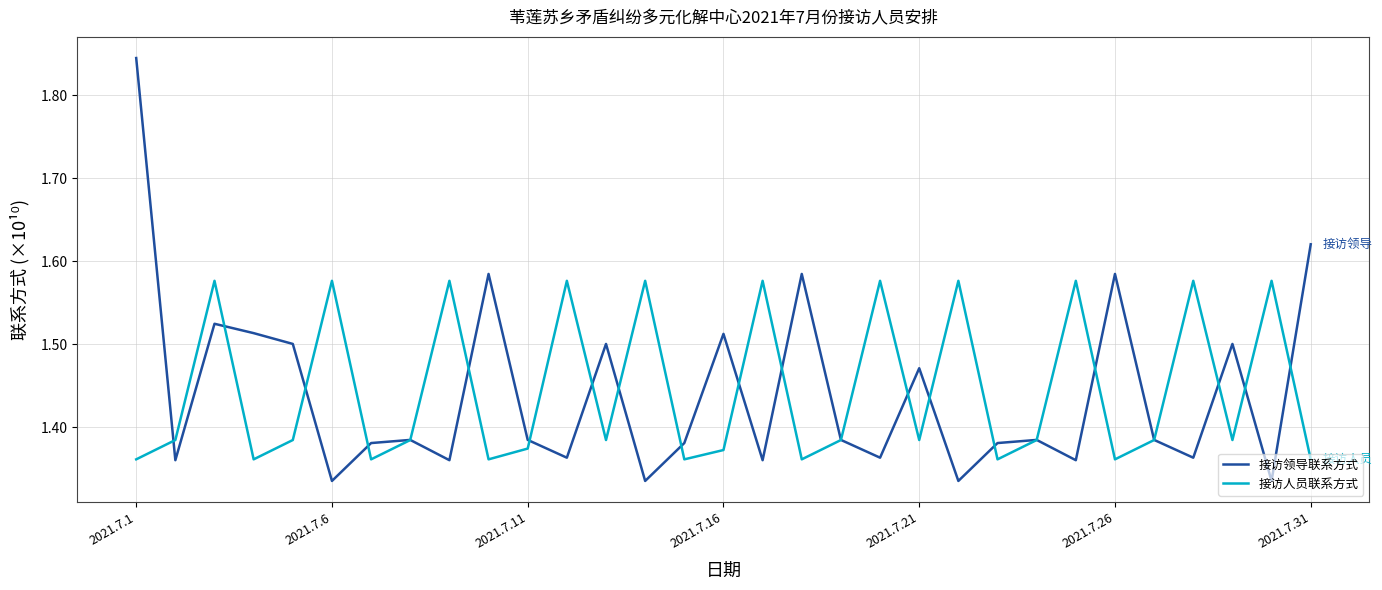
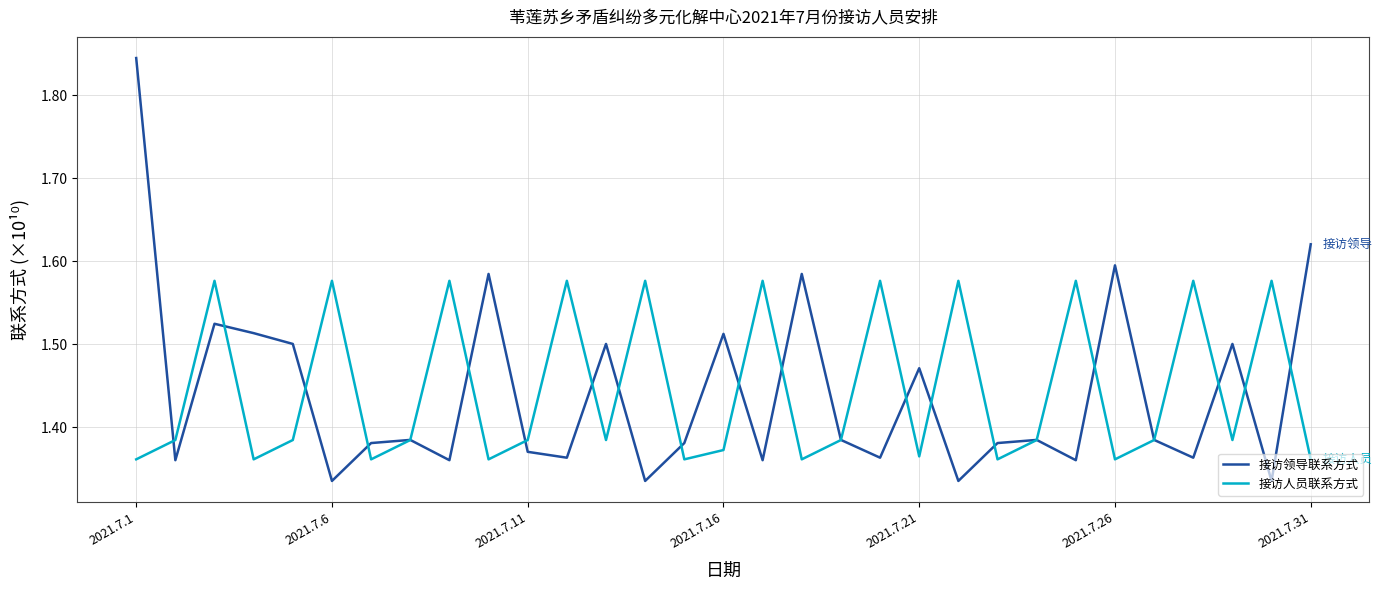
接访领导联系方式, 2021.7.11: 1.38 -> 1.37
接访人员联系方式, 2021.7.11: 1.37 -> 1.38
接访人员联系方式, 2021.7.21: 1.38 -> 1.37
接访领导联系方式, 2021.7.26: 1.58 -> 1.60
